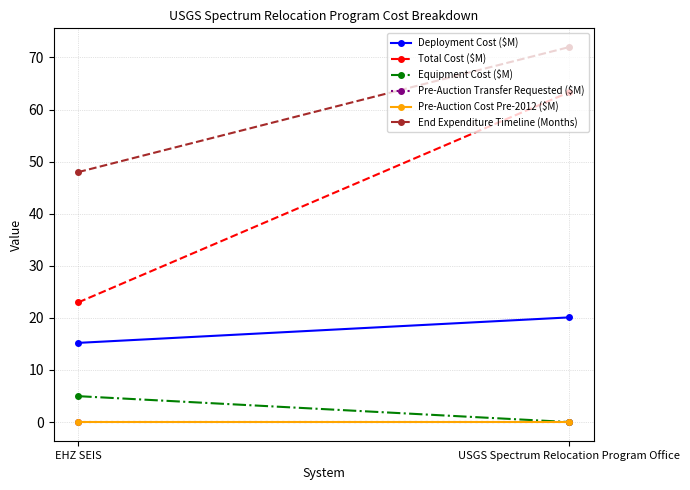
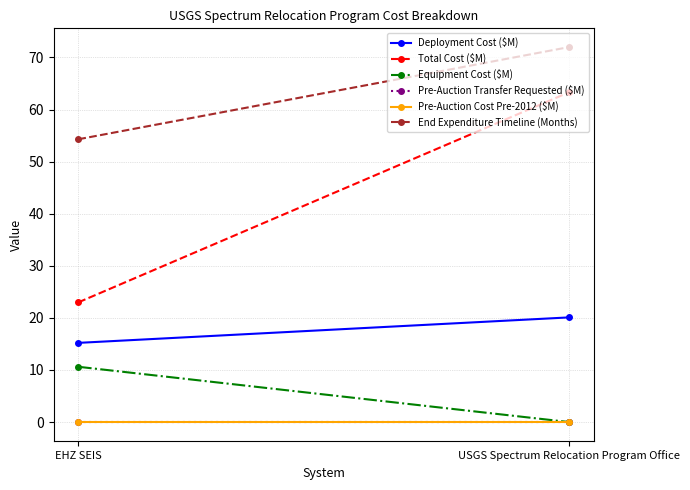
Equipment Cost ($M), EHZ SEIS: 5 -> 11
End Expenditure Timeline (Months), EHZ SEIS: 48 -> 54
